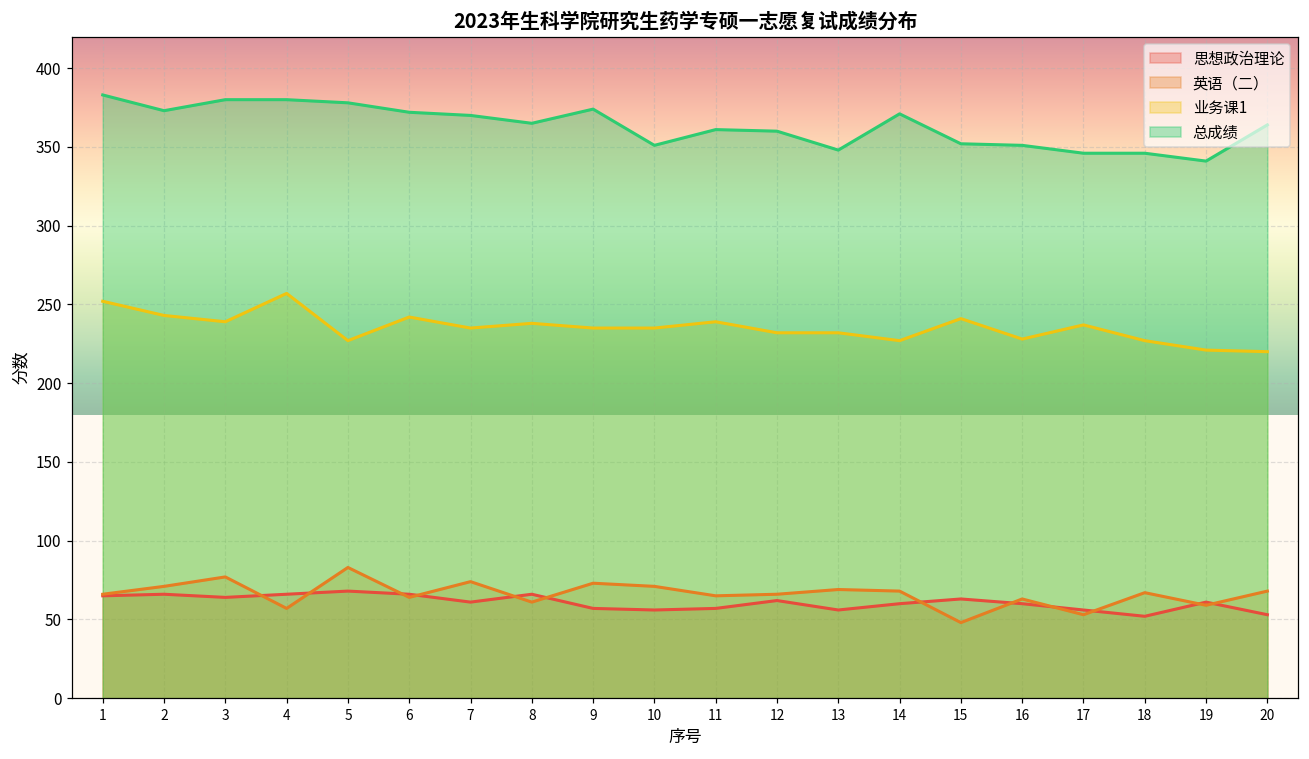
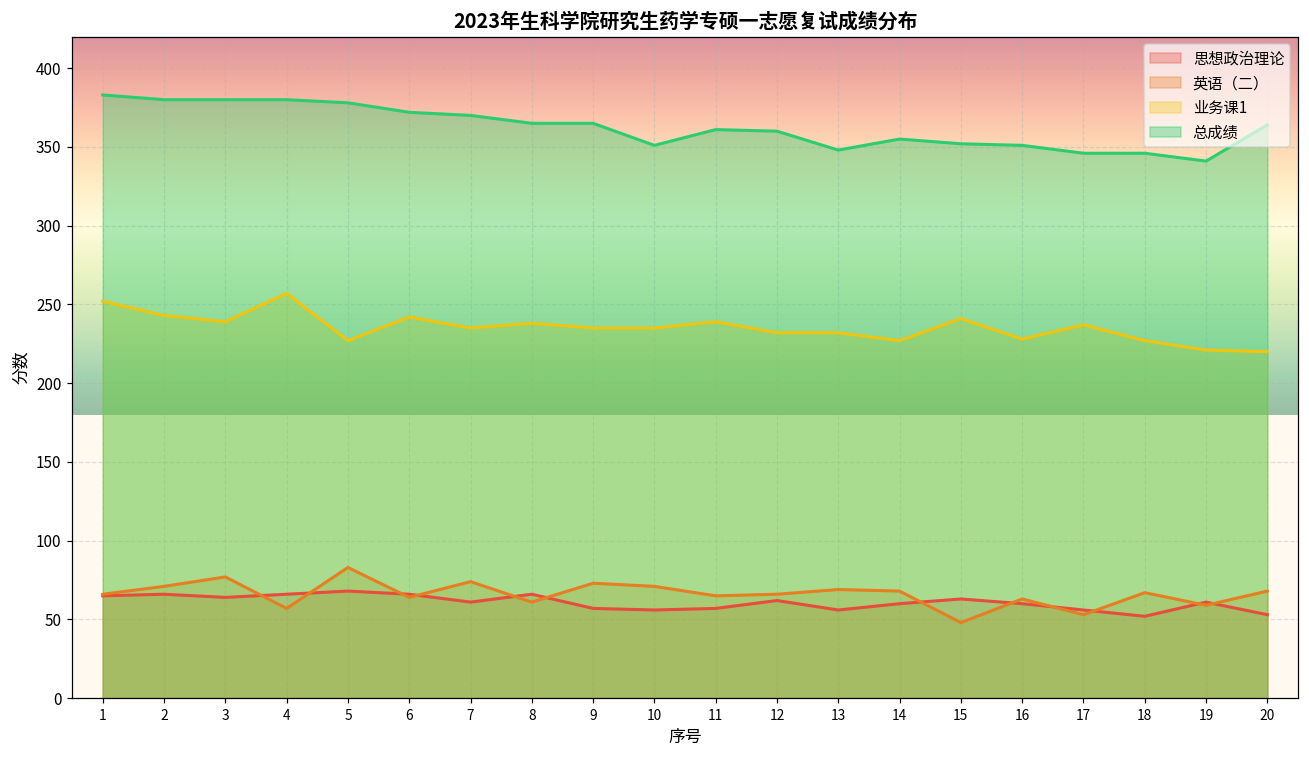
总成绩, 2: 373 -> 380
总成绩, 9: 374 -> 365
总成绩, 14: 371 -> 355
